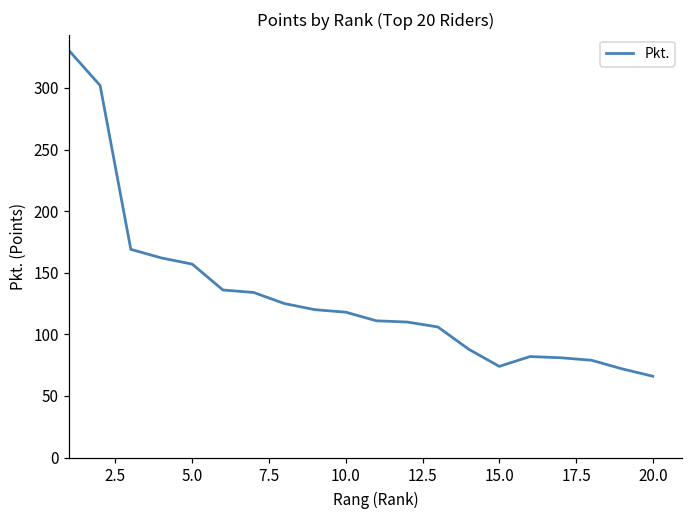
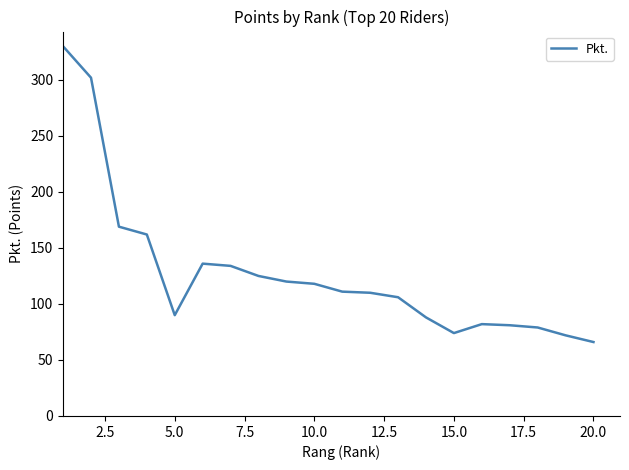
5.0: 157 -> 90
